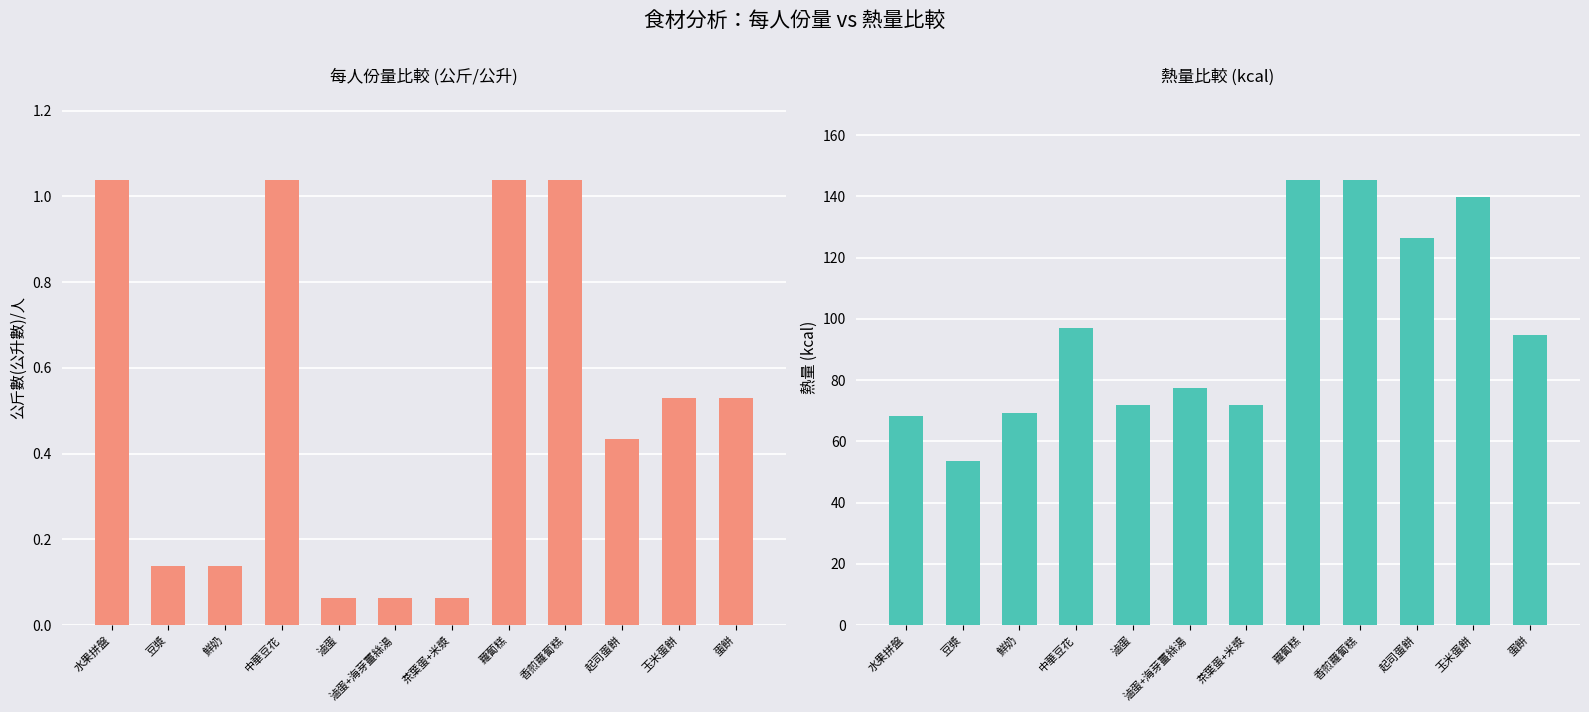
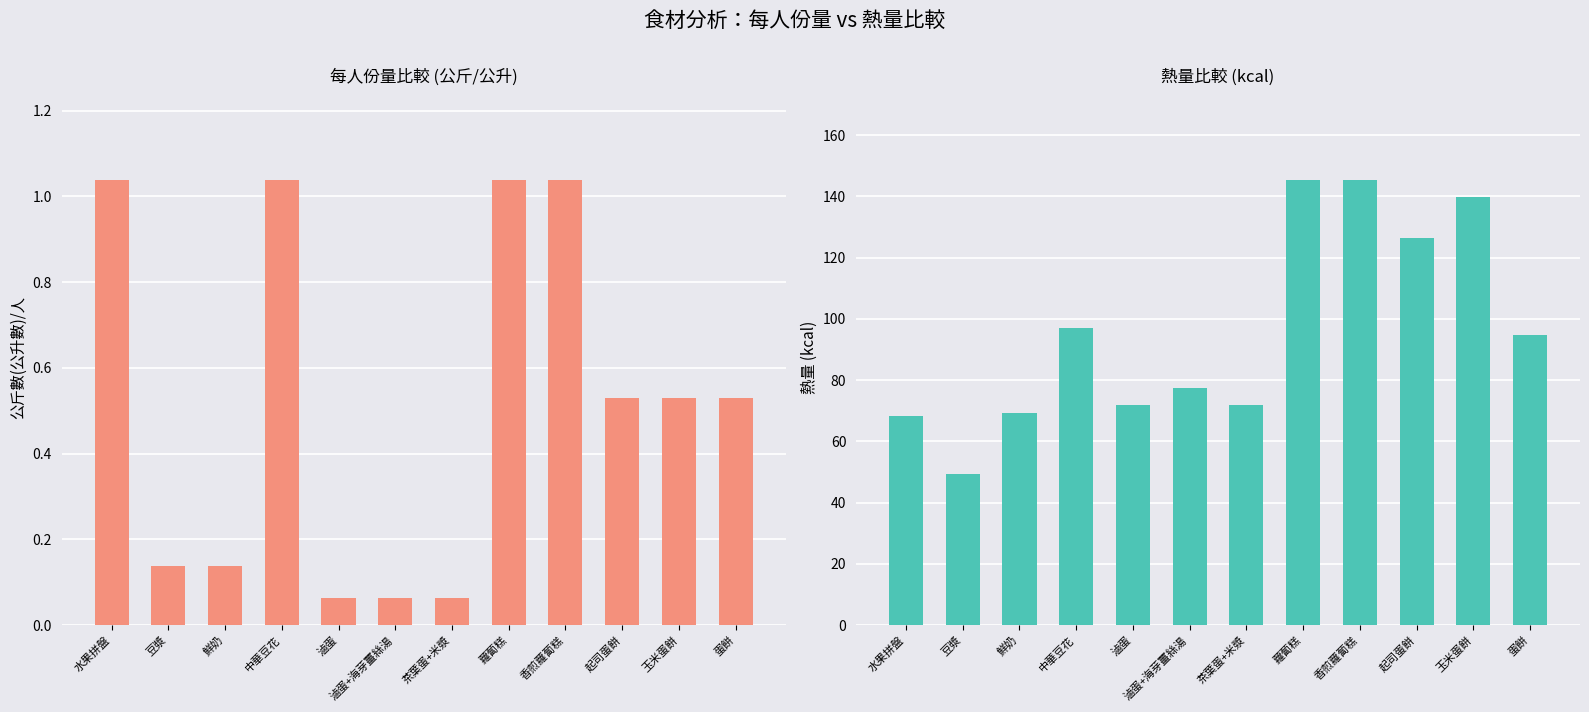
每人份量比較 (公斤/公升), 起司蛋餅: 0.44 -> 0.53
熱量比較 (kcal), 豆漿: 54 -> 49
